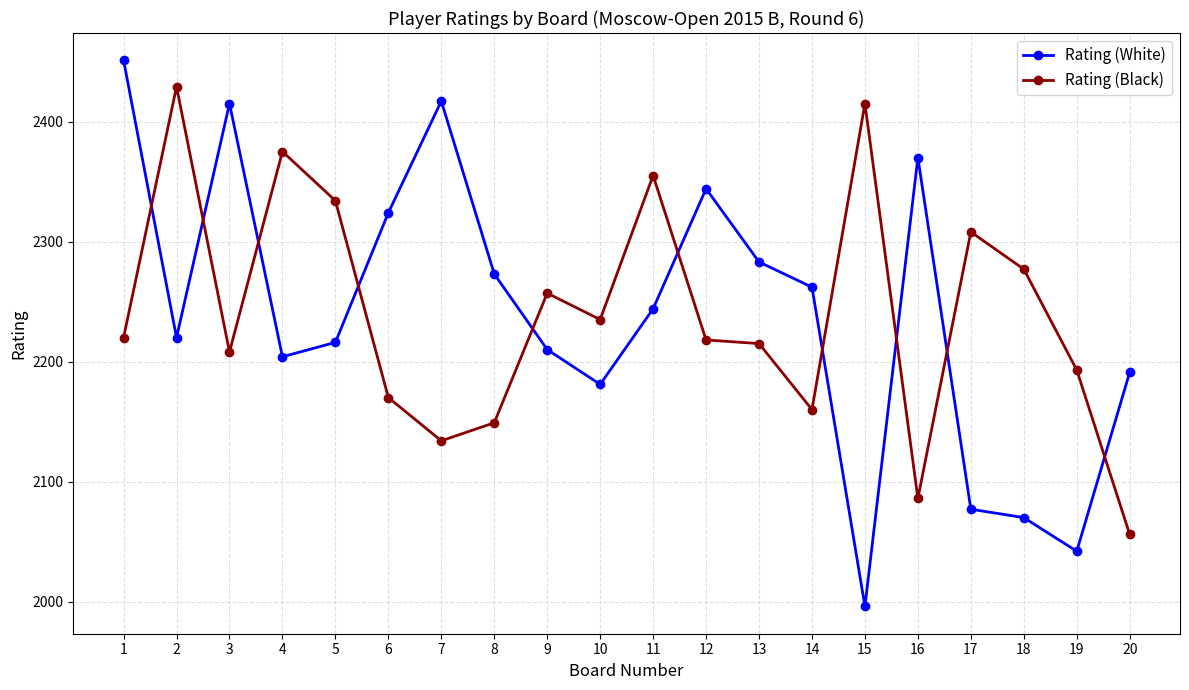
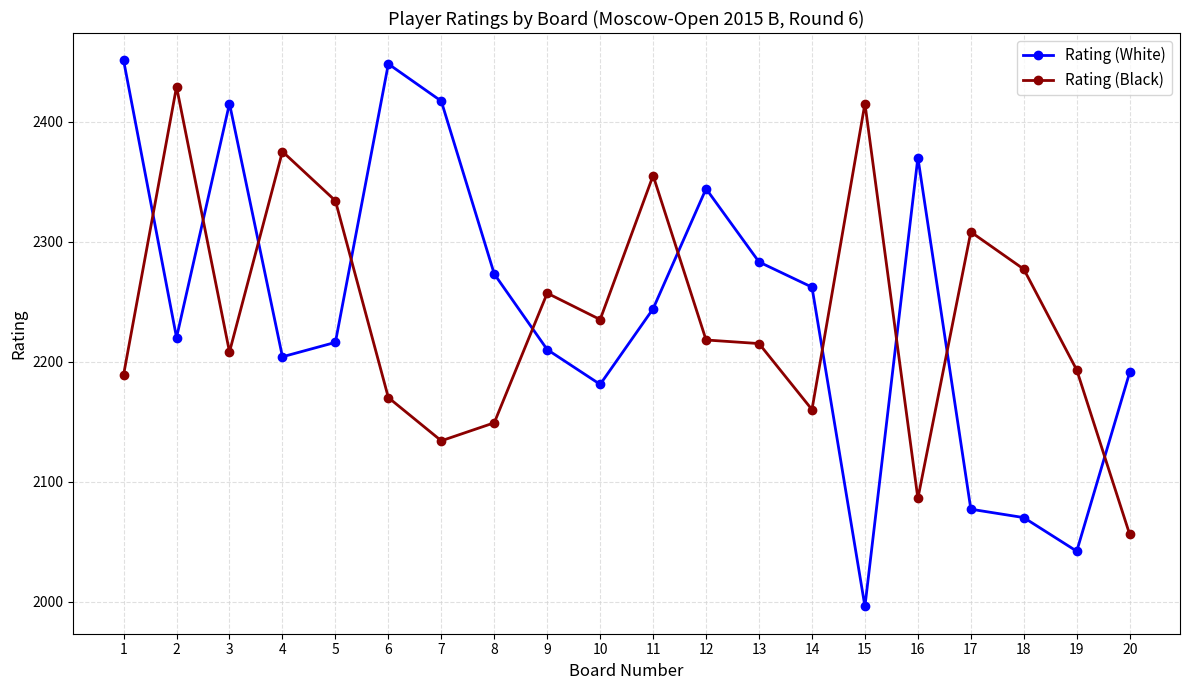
Rating (Black), 1: 2220 -> 2189
Rating (White), 6: 2324 -> 2448
